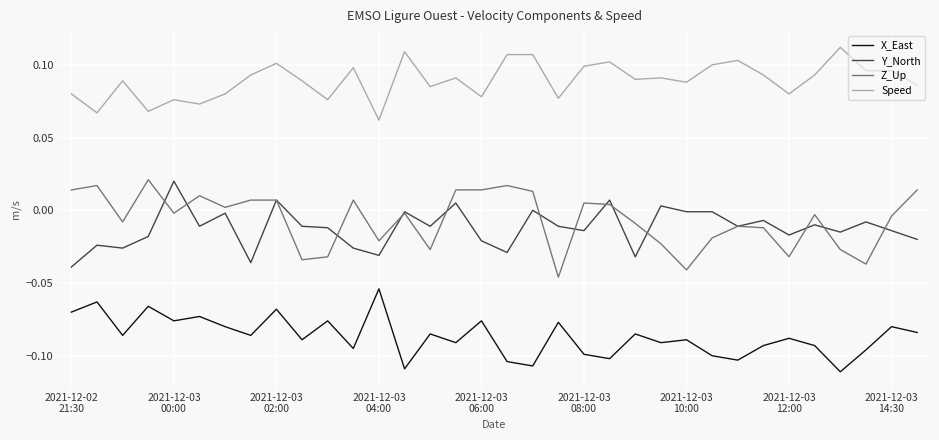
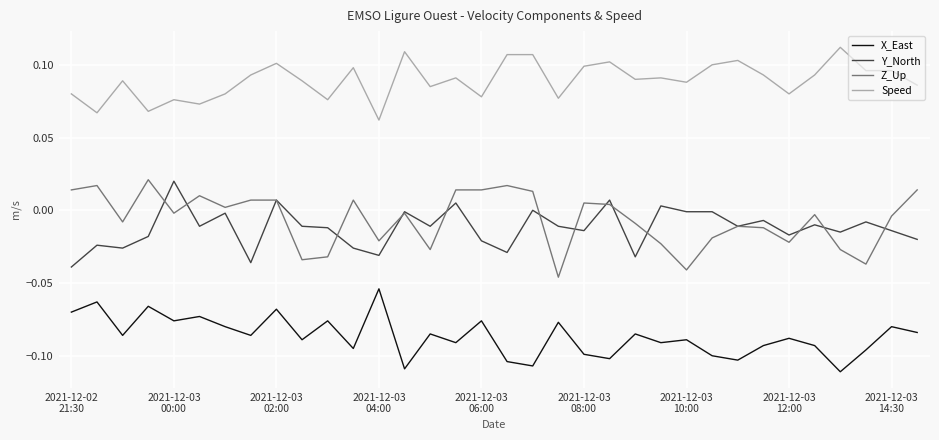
Z_Up, 2021-12-03 12:00: -0.032 -> -0.022
